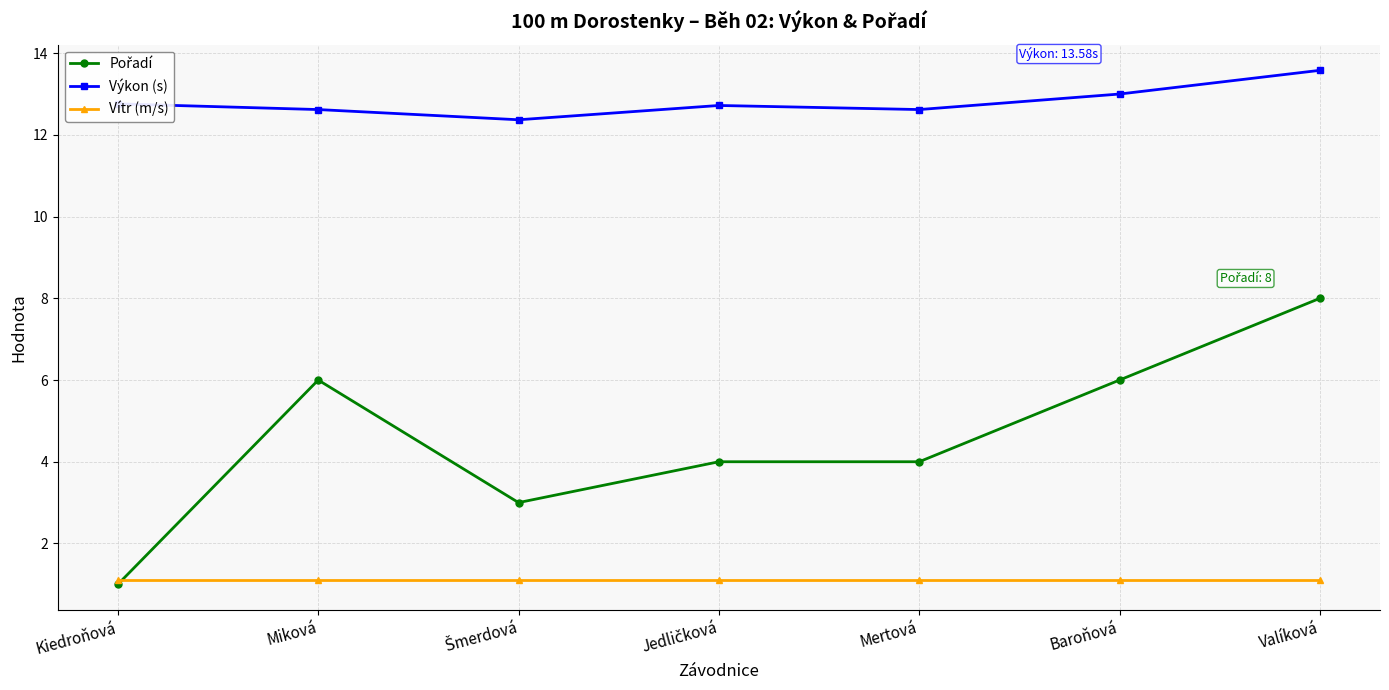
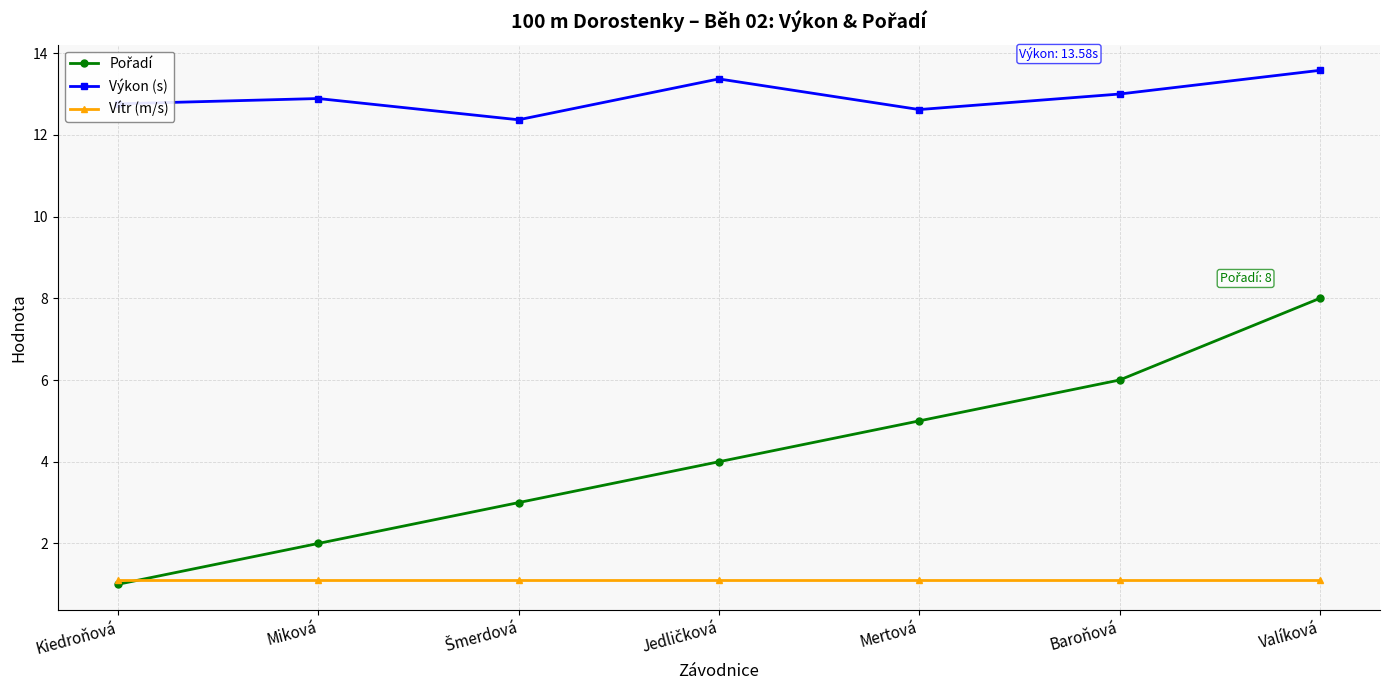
Pořadí, Miková: 6 -> 2
Výkon (s), Miková: 12.6 -> 12.9
Výkon (s), Jedličková: 12.7 -> 13.4
Pořadí, Mertová: 4 -> 5
